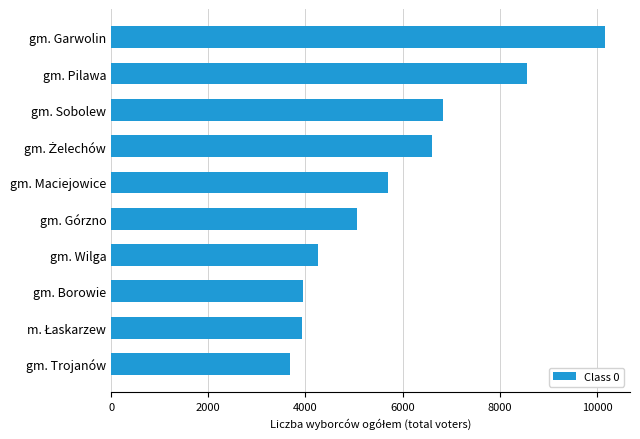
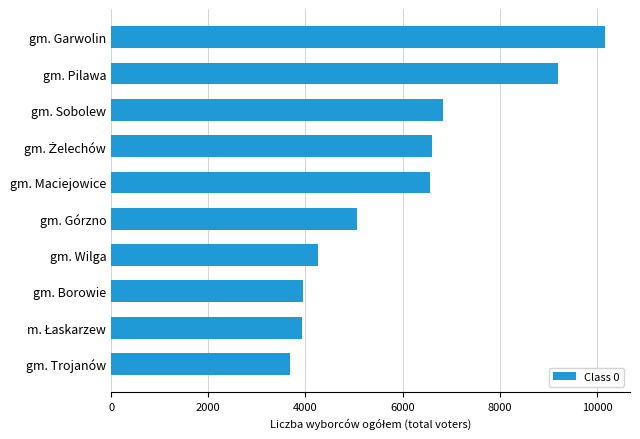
gm. Pilawa: 8600 -> 9200
gm. Maciejowice: 5700 -> 6600
